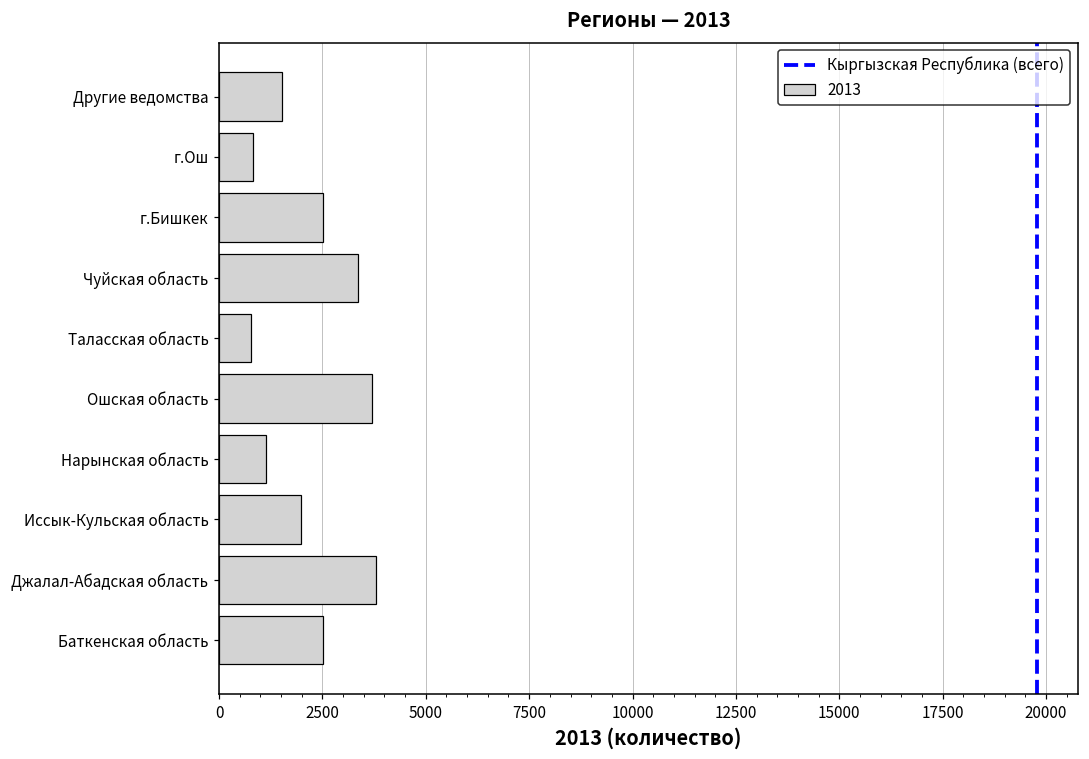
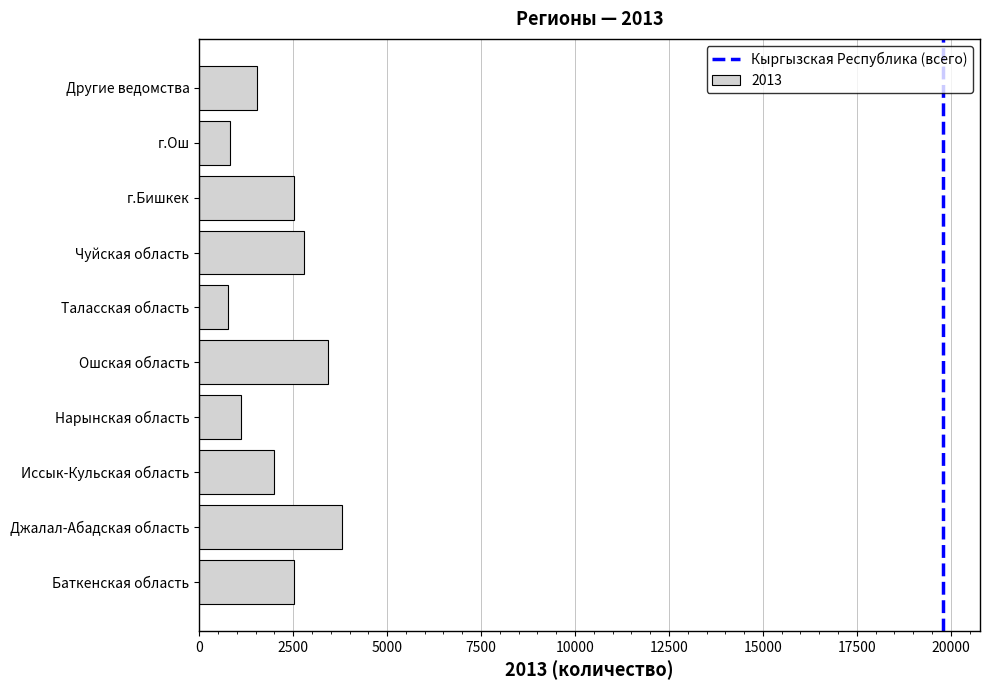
Чуйская область: 3400 -> 2800
Ошская область: 3700 -> 3400
